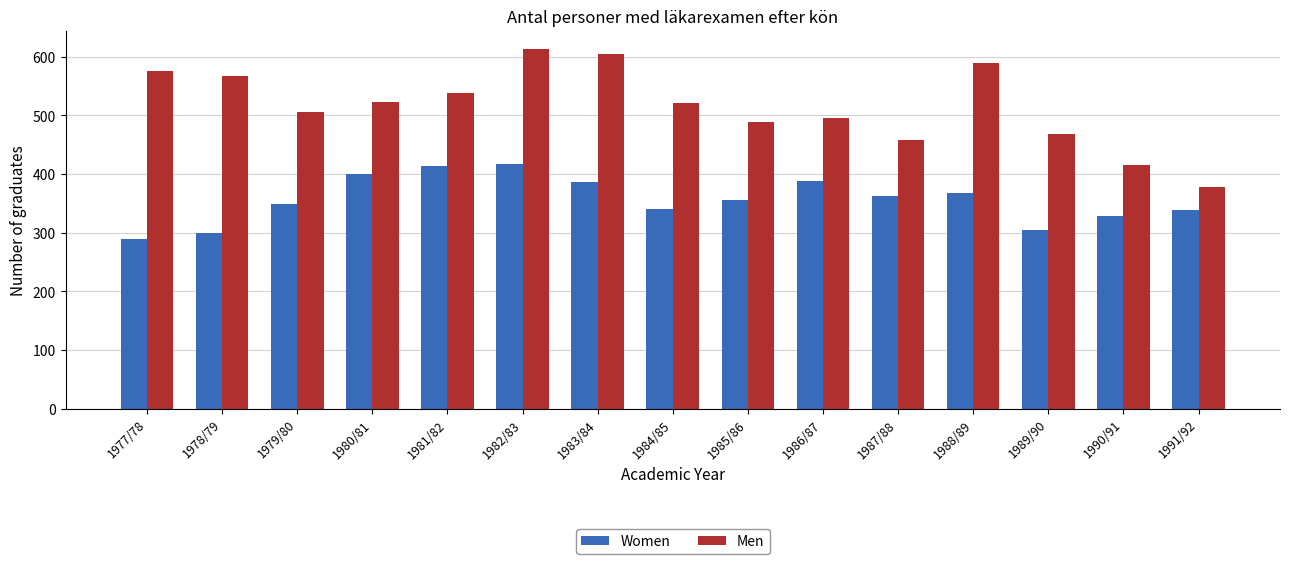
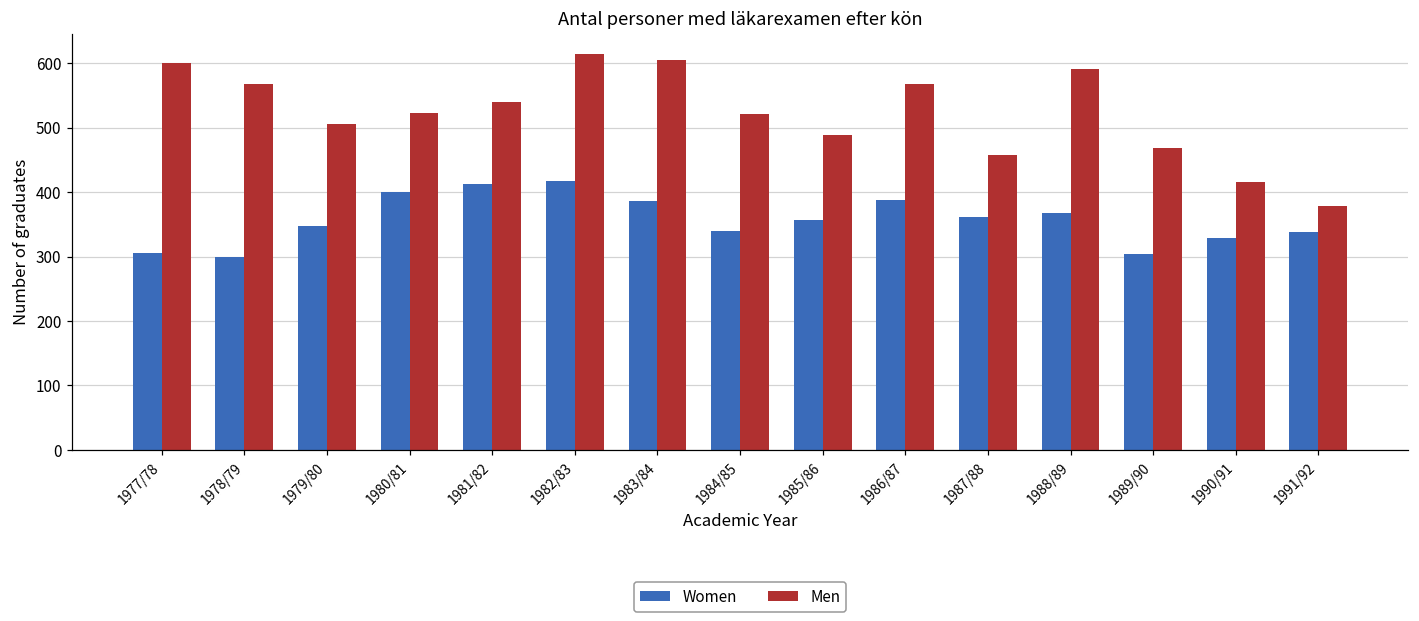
Women, 1977/78: 290 -> 310
Men, 1977/78: 580 -> 600
Men, 1986/87: 500 -> 570
